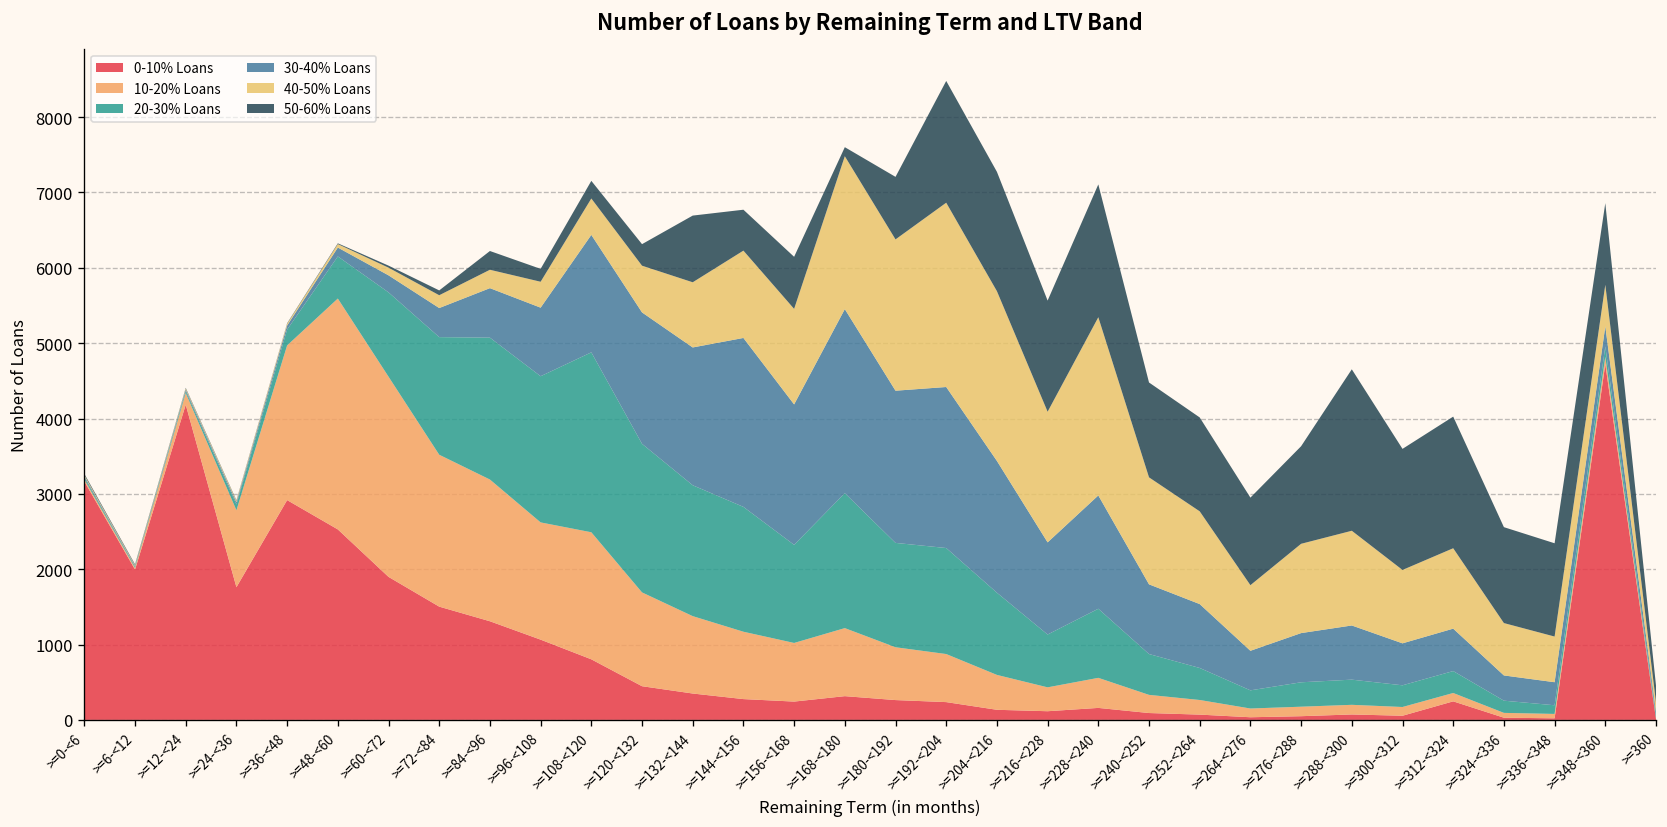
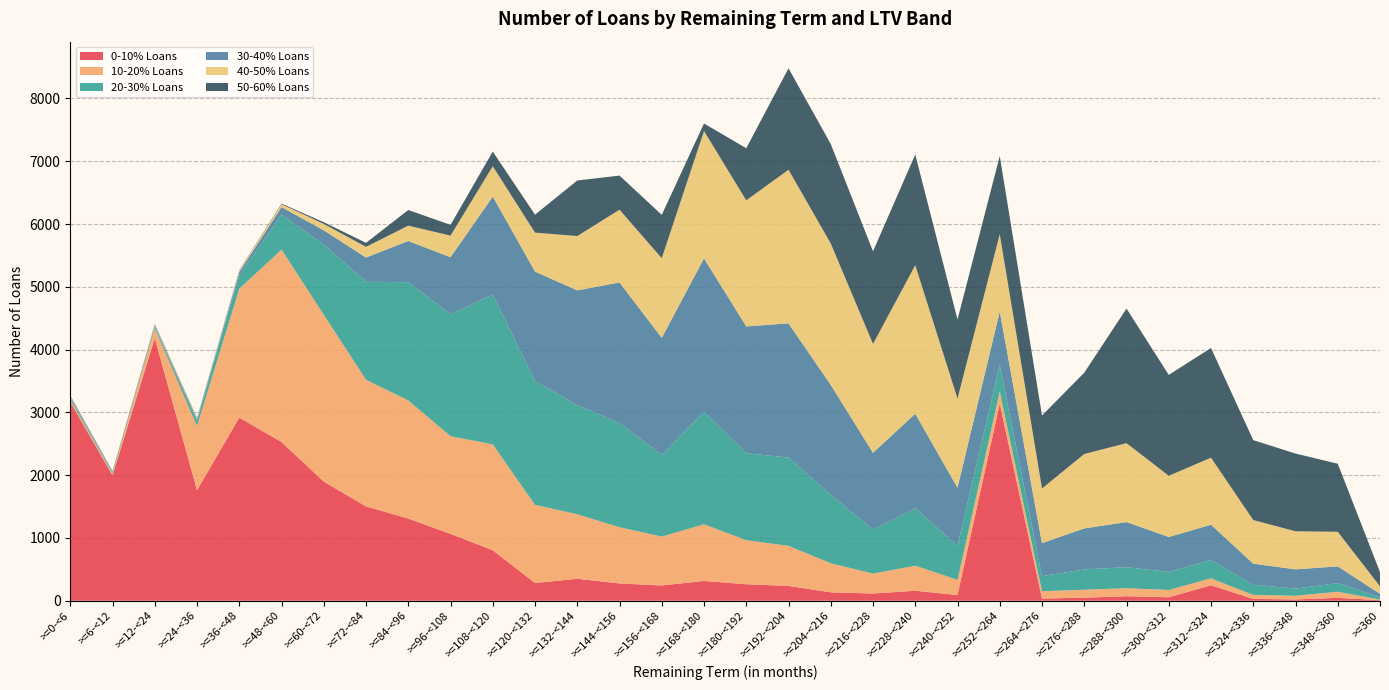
0-10% Loans, >=120-<132: 400 -> 300
0-10% Loans, >=252-<264: 100 -> 3100
0-10% Loans, >=348-<360: 4700 -> 0
